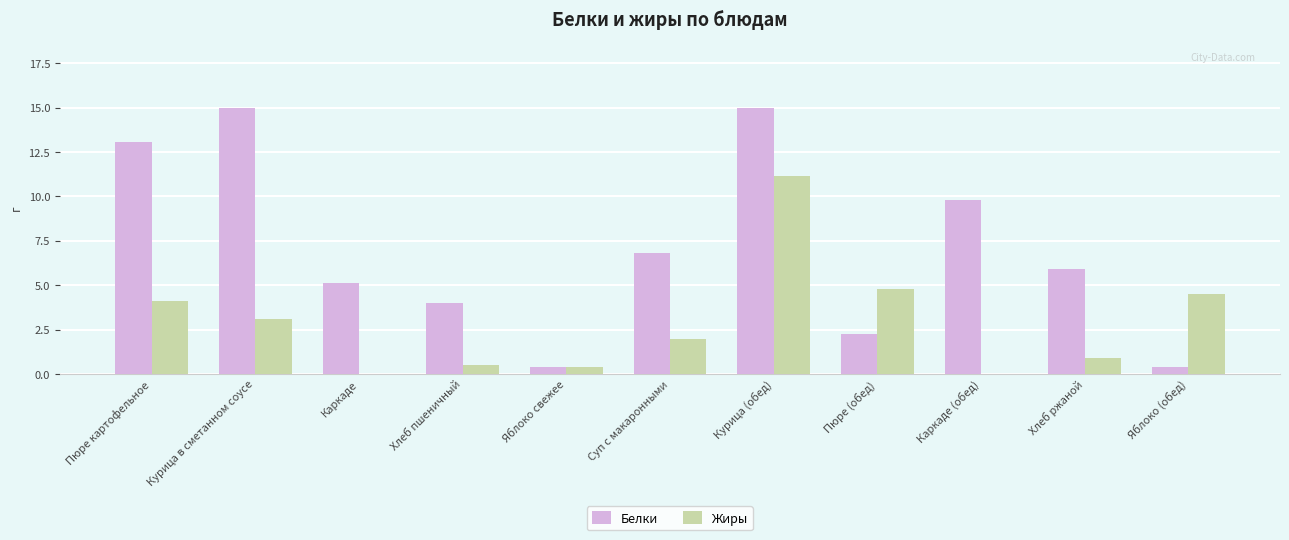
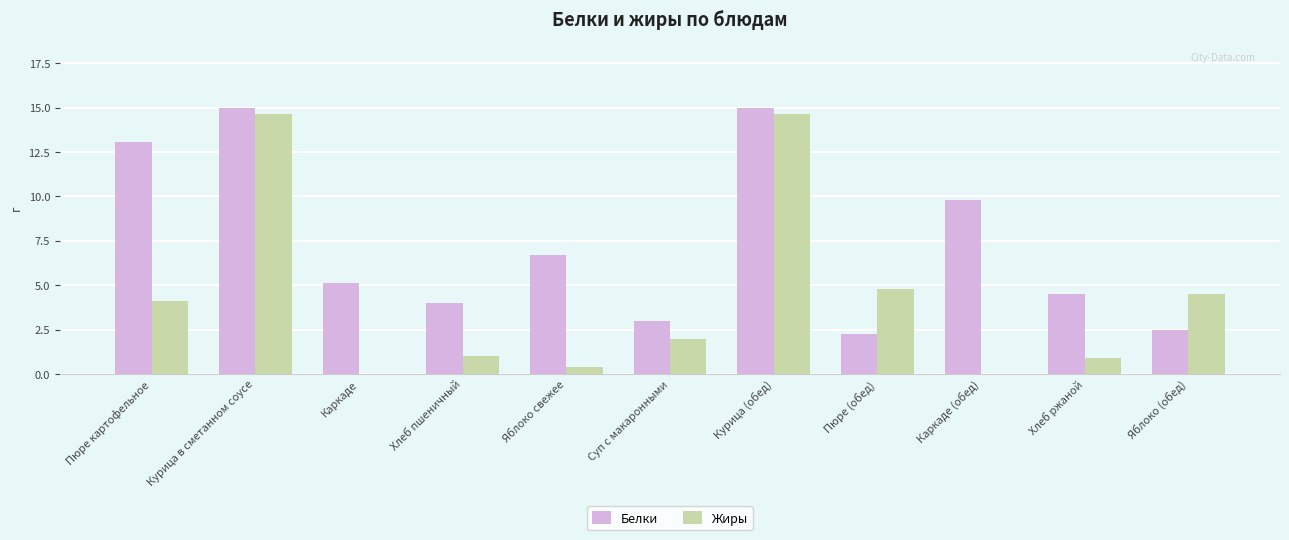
Жиры, Курица в сметанном соусе: 3.1 -> 14.6
Жиры, Хлеб пшеничный: 0.5 -> 1.0
Белки, Яблоко свежее: 0.4 -> 6.7
Белки, Суп с макаронными: 6.8 -> 3.0
Жиры, Курица (обед): 11.2 -> 14.6
Белки, Хлеб ржаной: 5.9 -> 4.5
Белки, Яблоко (обед): 0.4 -> 2.5
